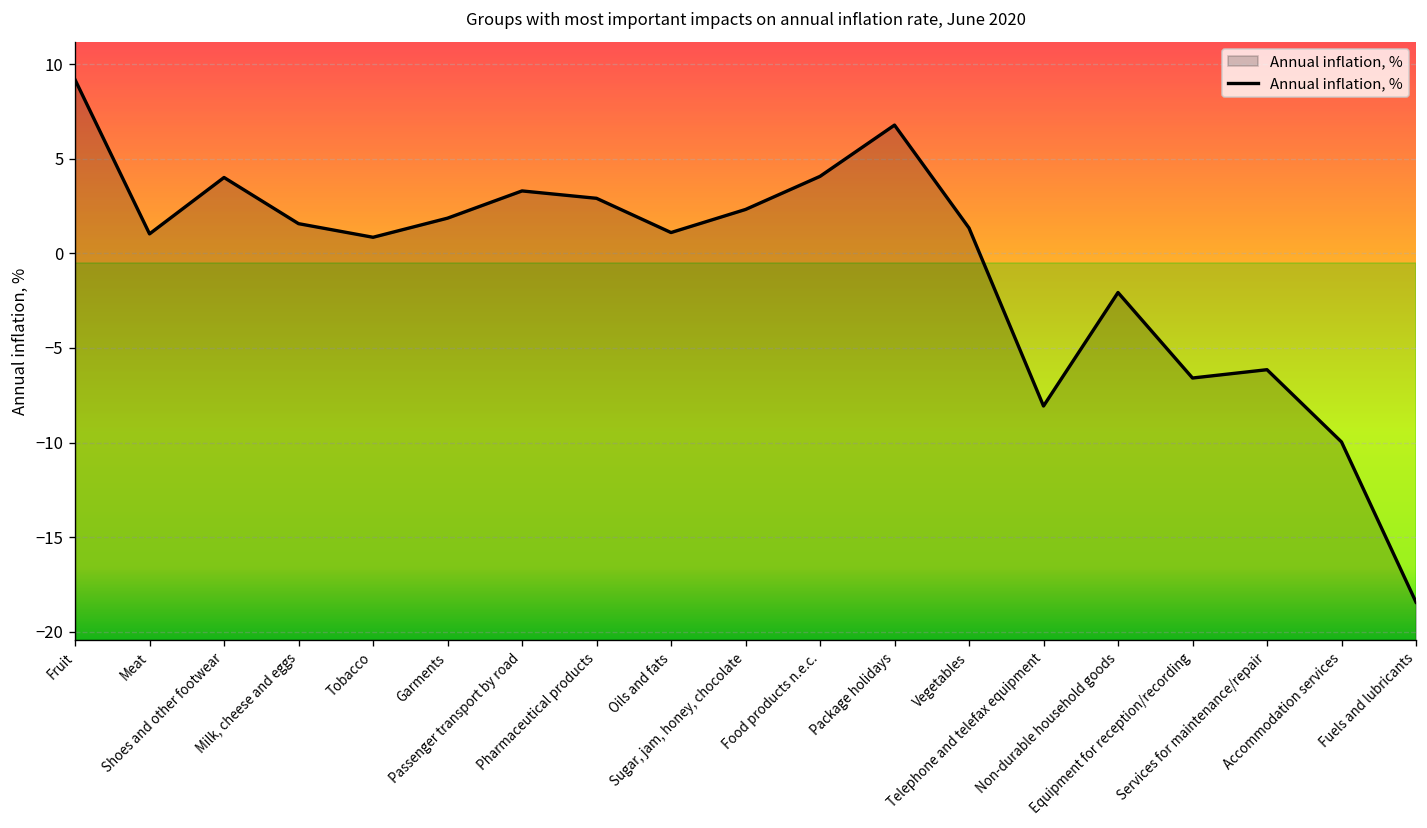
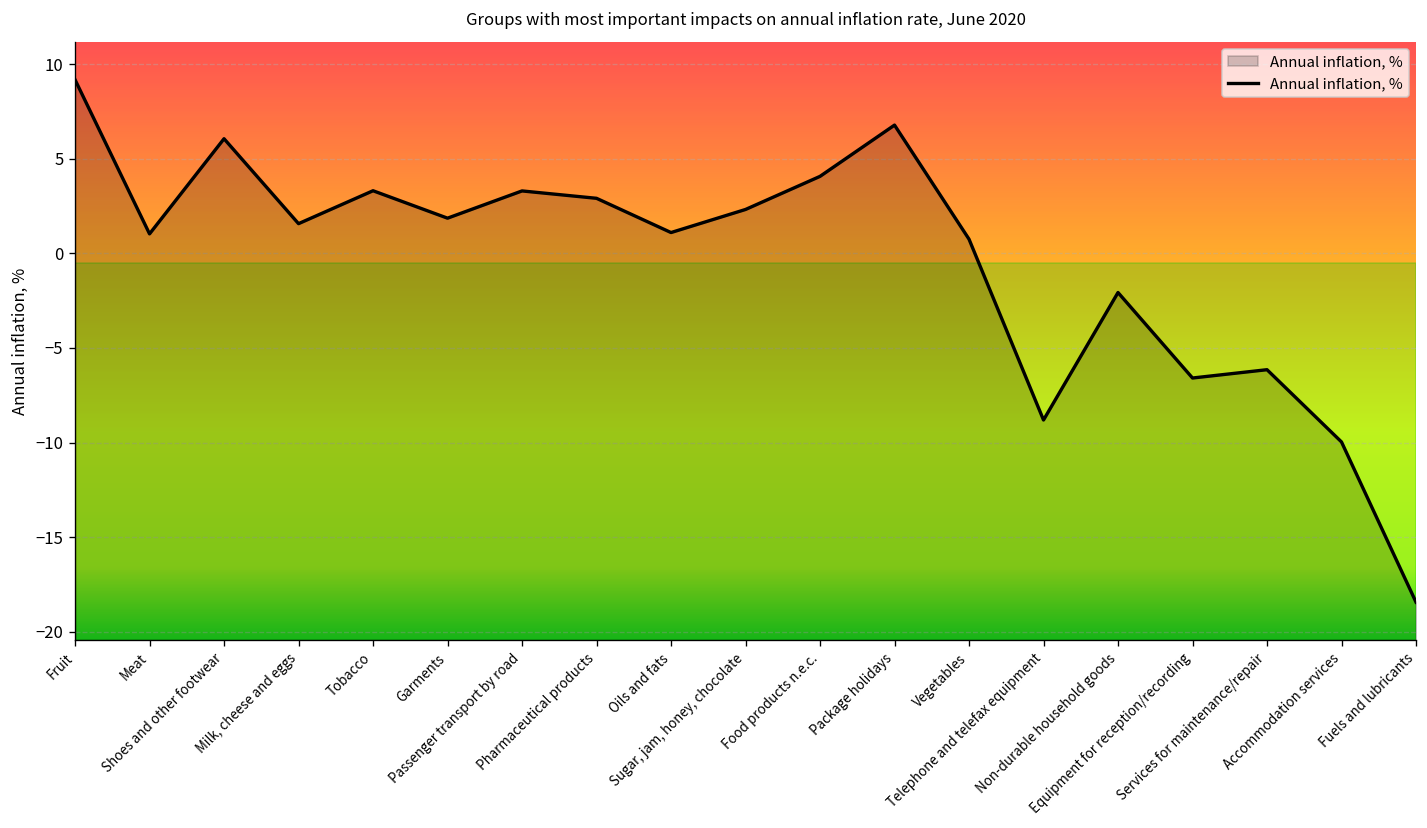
Shoes and other footwear: 4.0 -> 6.1
Tobacco: 0.9 -> 3.3
Vegetables: 1.3 -> 0.8
Telephone and telefax equipment: -8.1 -> -8.8
